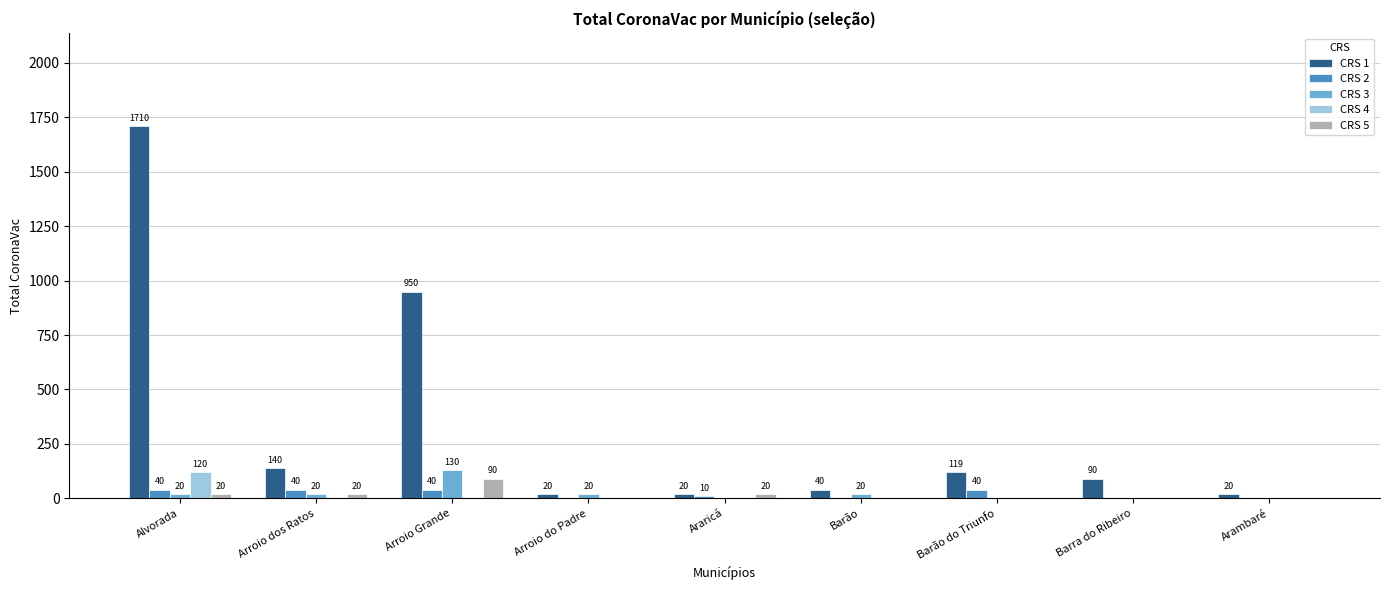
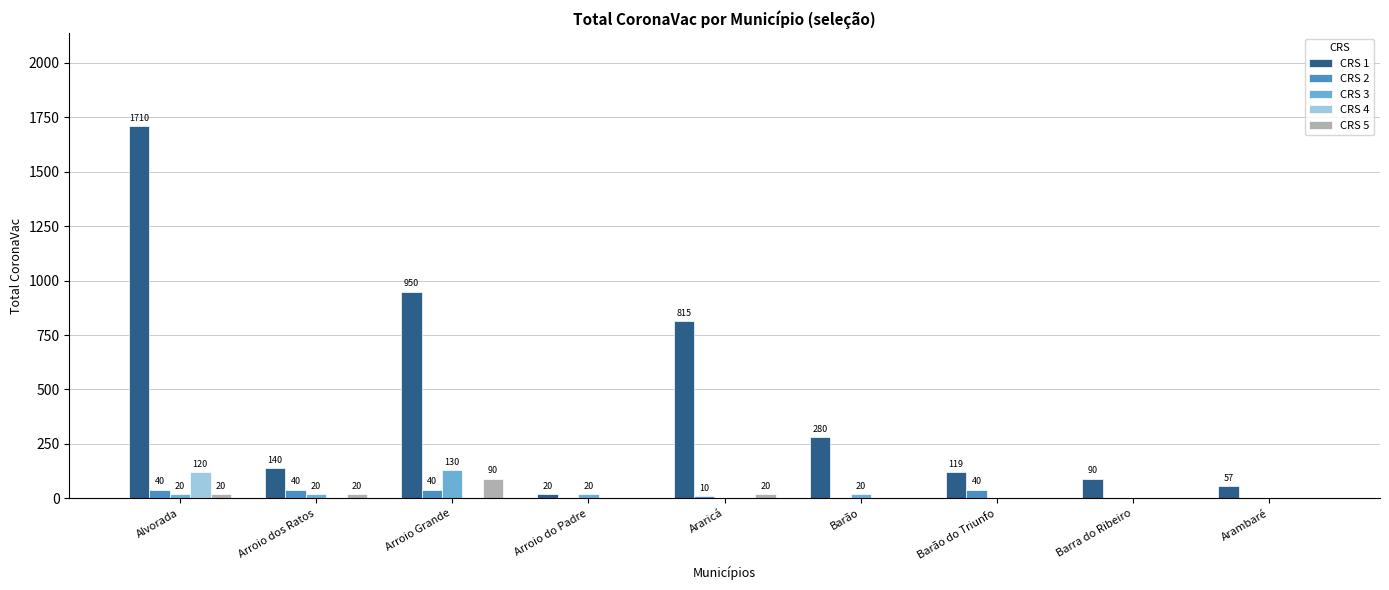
CRS 1, Araricá: 20 -> 815
CRS 1, Barão: 40 -> 280
CRS 1, Arambaré: 20 -> 57
